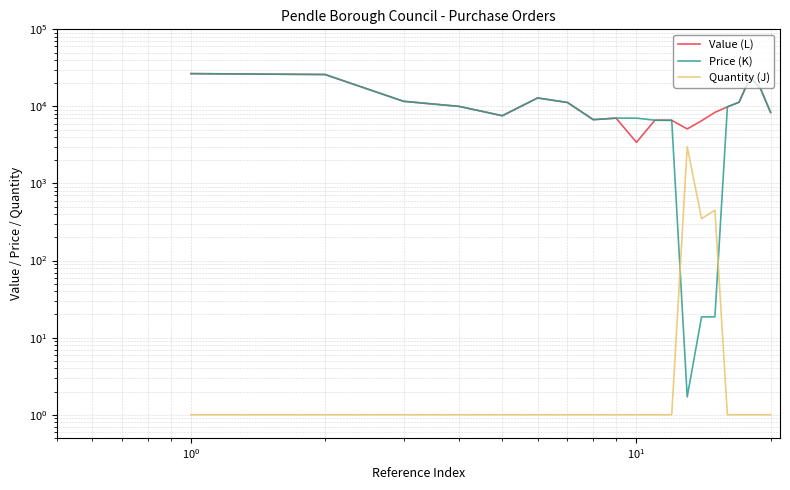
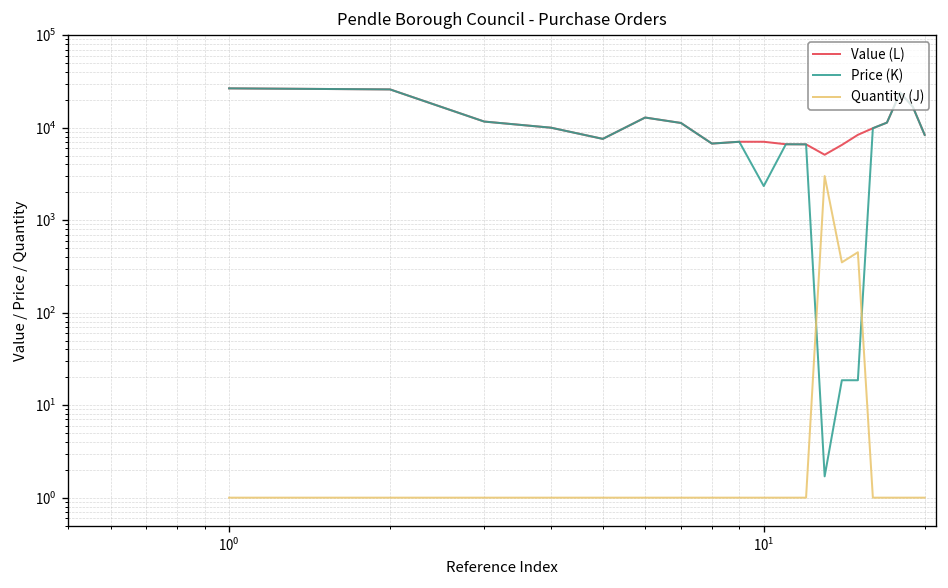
Value (L), 10^1: 3000 -> 7000
Price (K), 10^1: 7000 -> 2300
